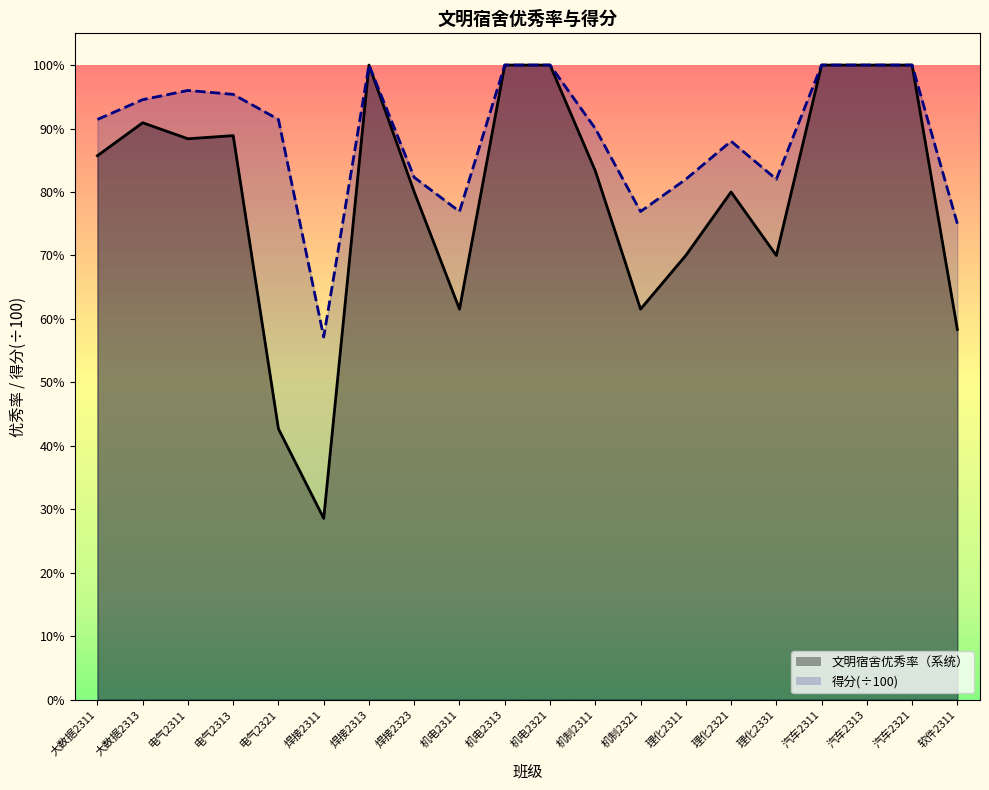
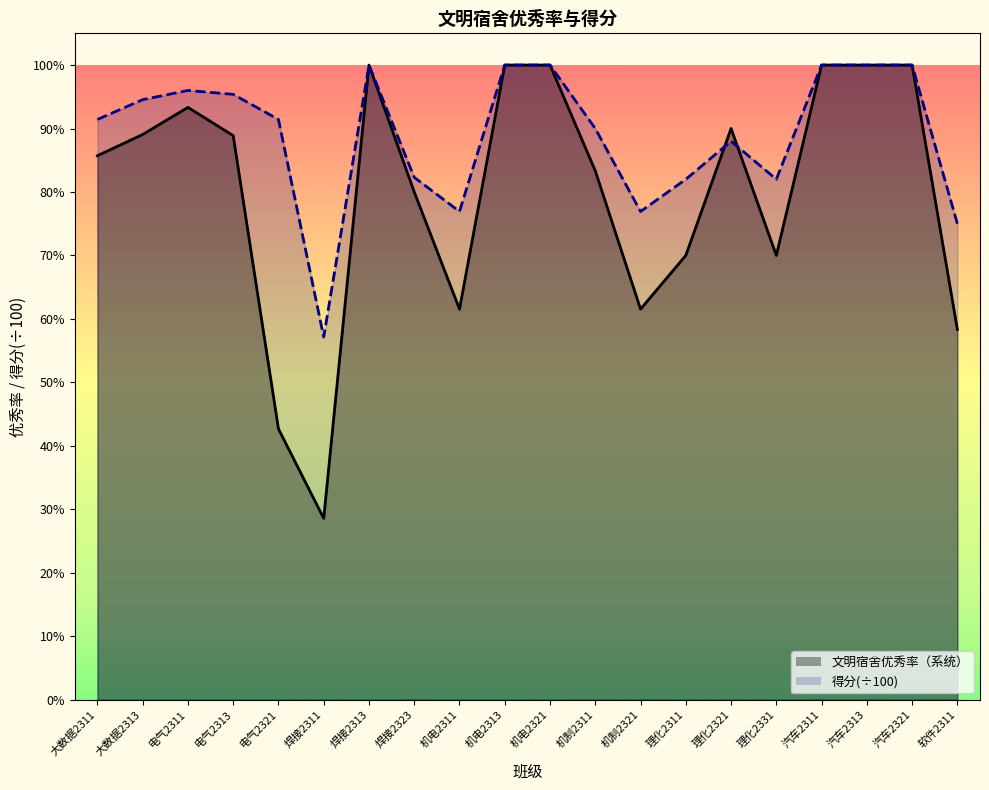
文明宿舍优秀率（系统）, 大数据2313: 91% -> 89%
文明宿舍优秀率（系统）, 电气2311: 88% -> 93%
文明宿舍优秀率（系统）, 理化2321: 80% -> 90%
